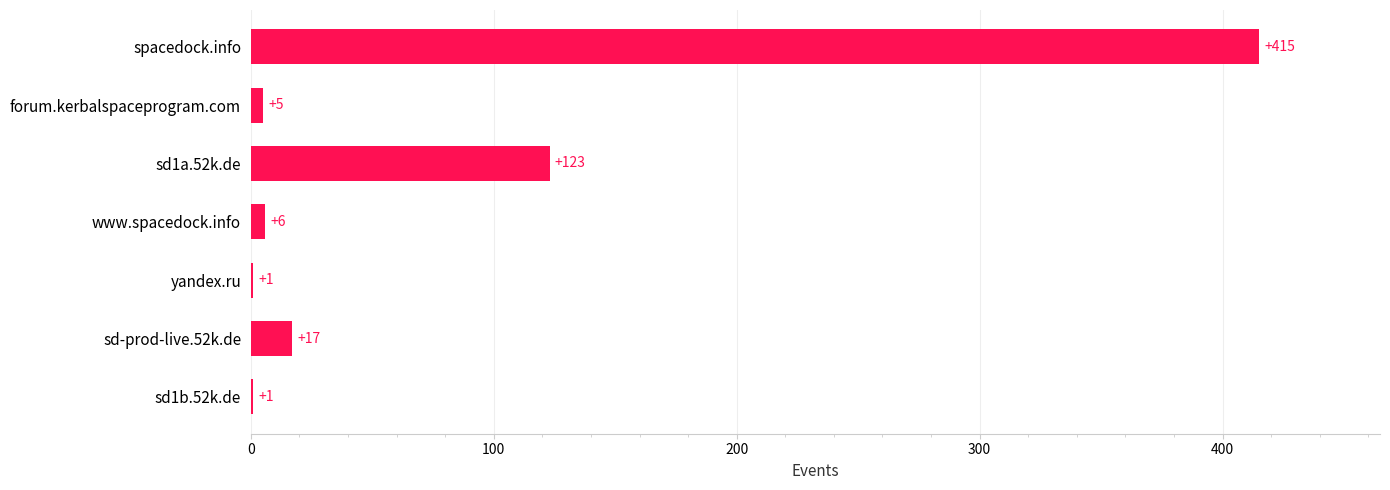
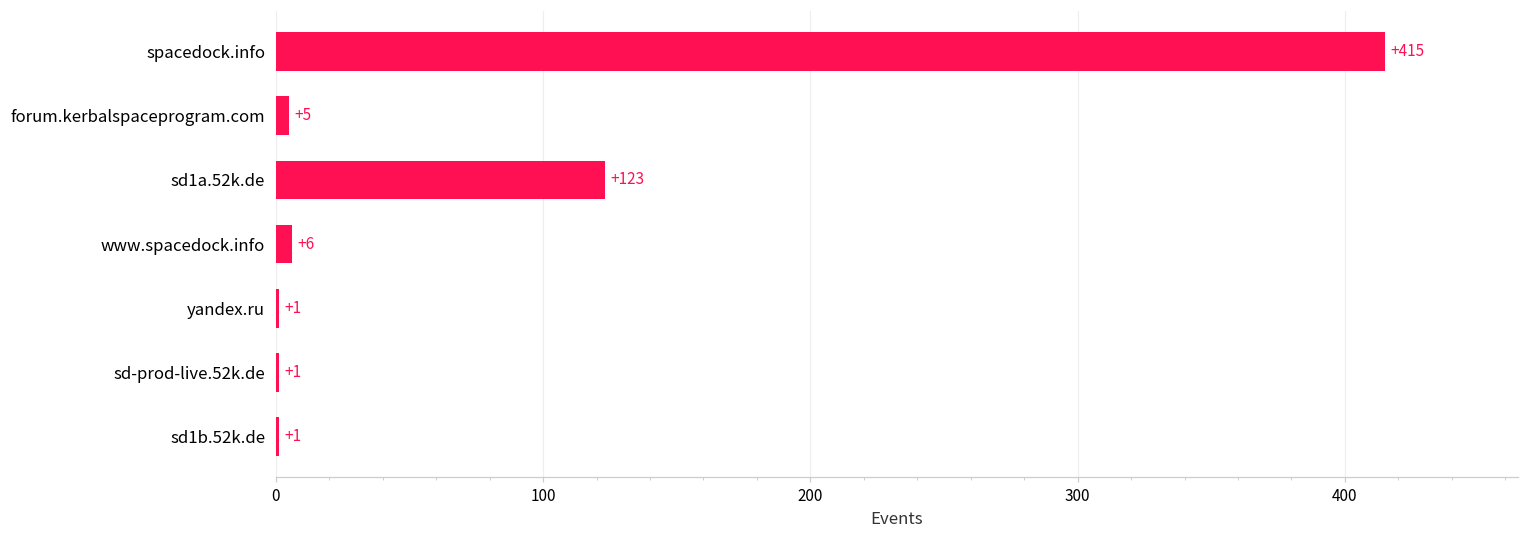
sd-prod-live.52k.de: +17 -> +1
